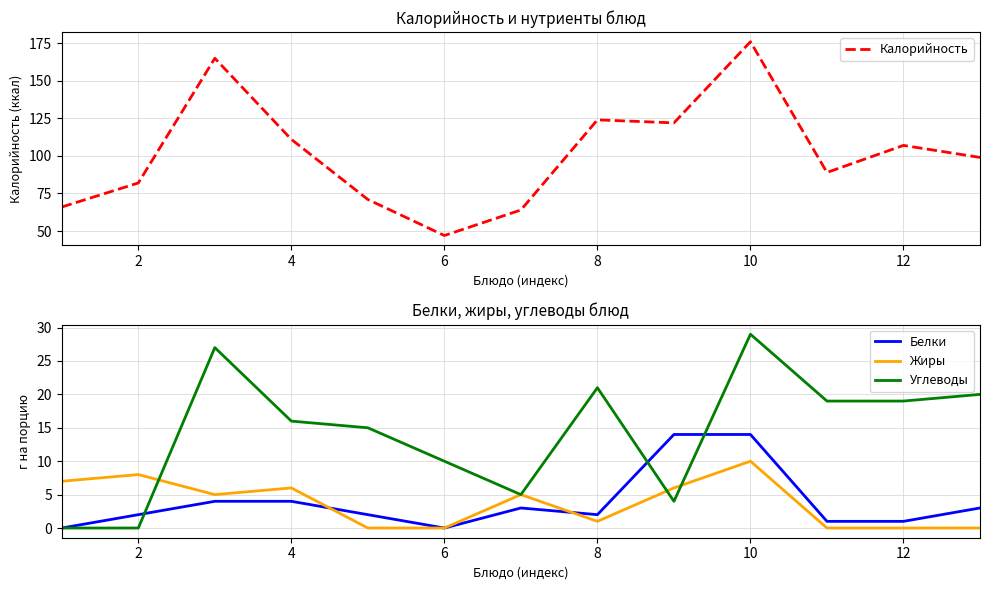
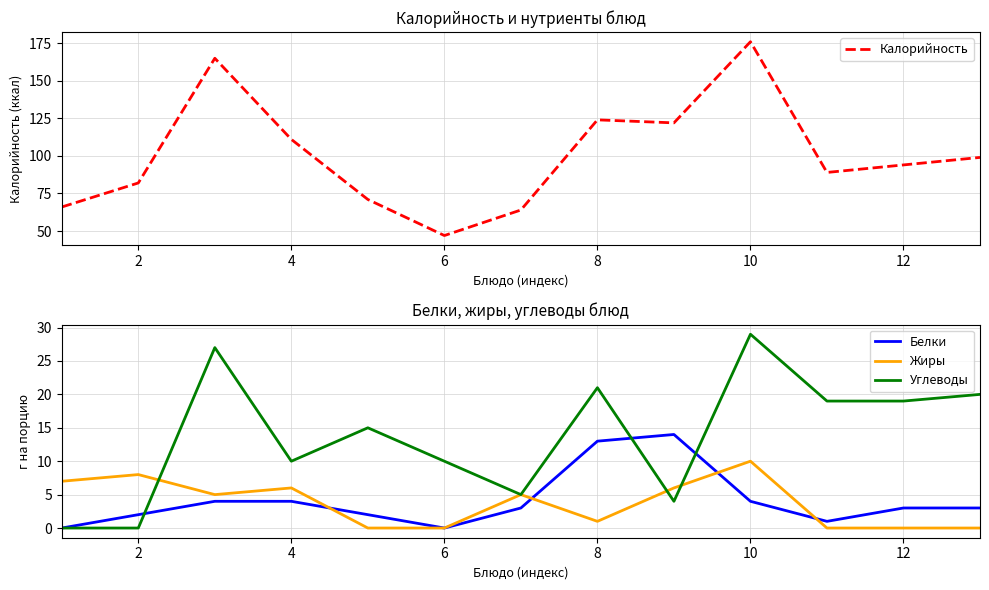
Калорийность и нутриенты блюд, 12: 107 -> 94
Белки, жиры, углеводы блюд, Углеводы, 4: 16 -> 10
Белки, жиры, углеводы блюд, Белки, 8: 2 -> 13
Белки, жиры, углеводы блюд, Белки, 10: 14 -> 4
Белки, жиры, углеводы блюд, Белки, 12: 1 -> 3
